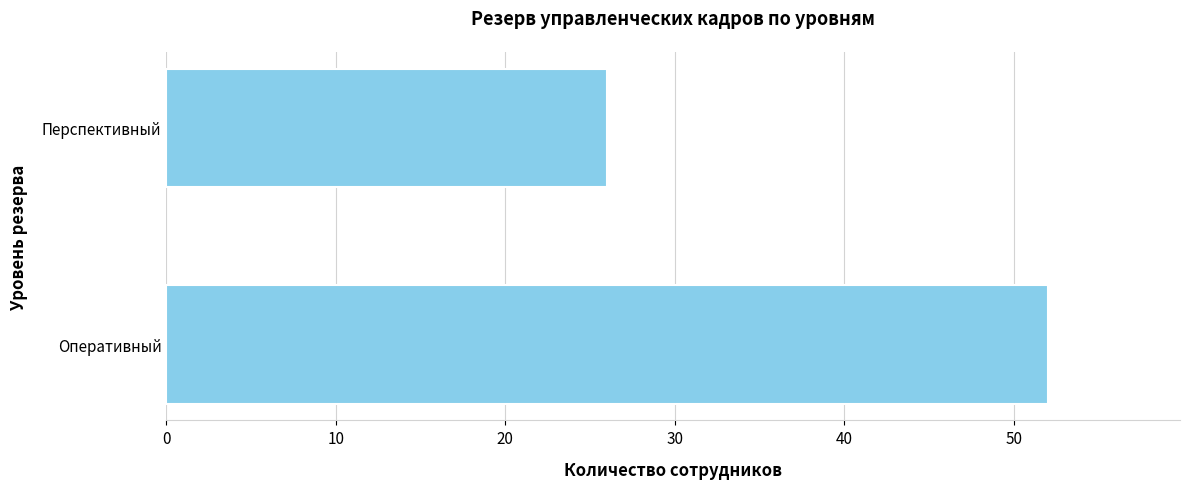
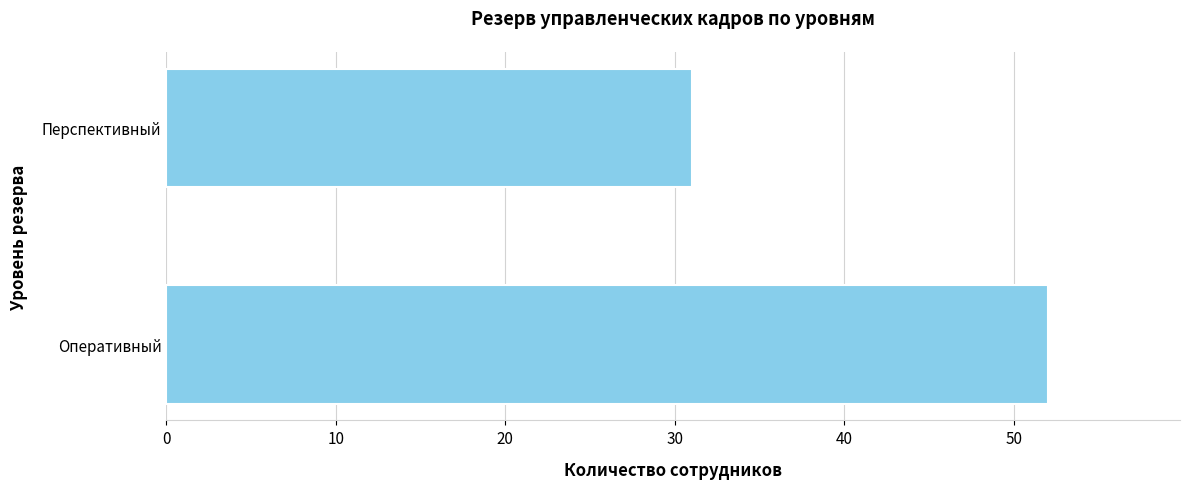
Перспективный: 26 -> 31
